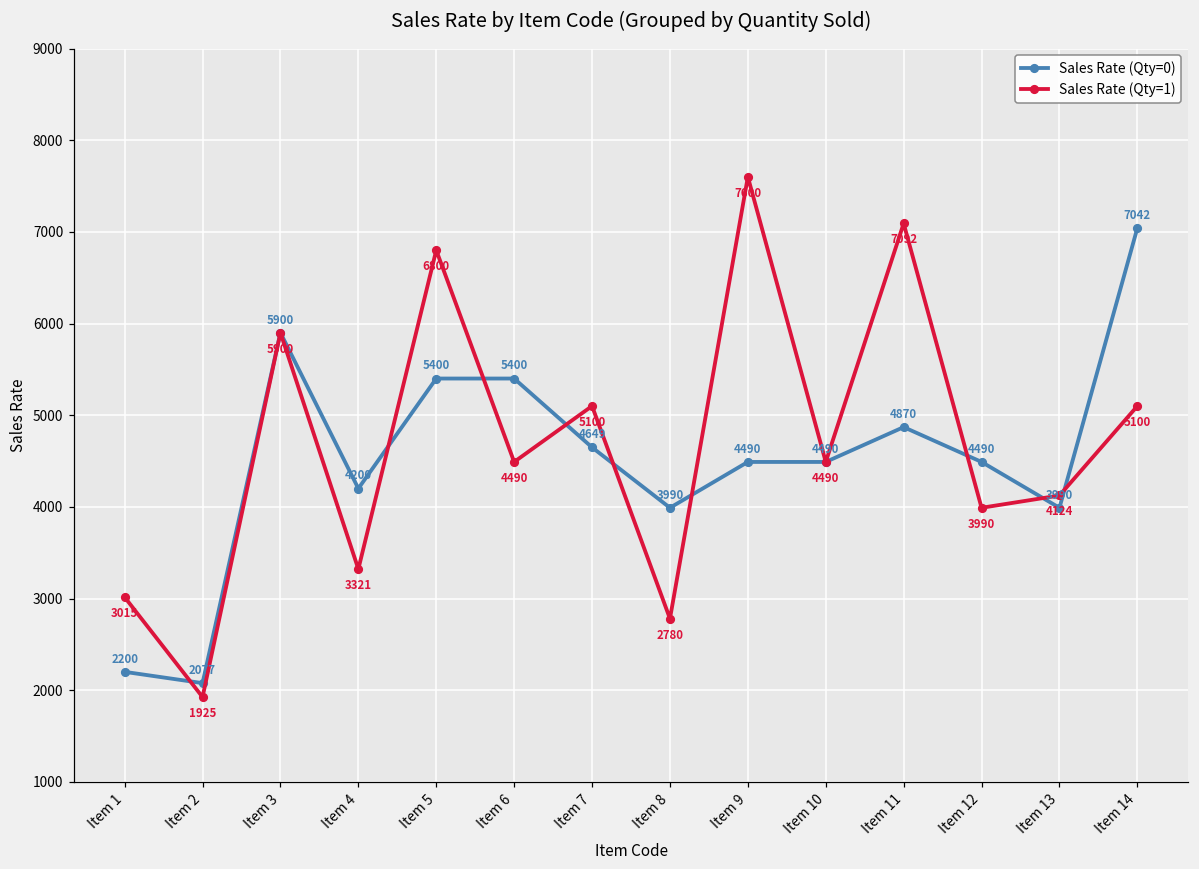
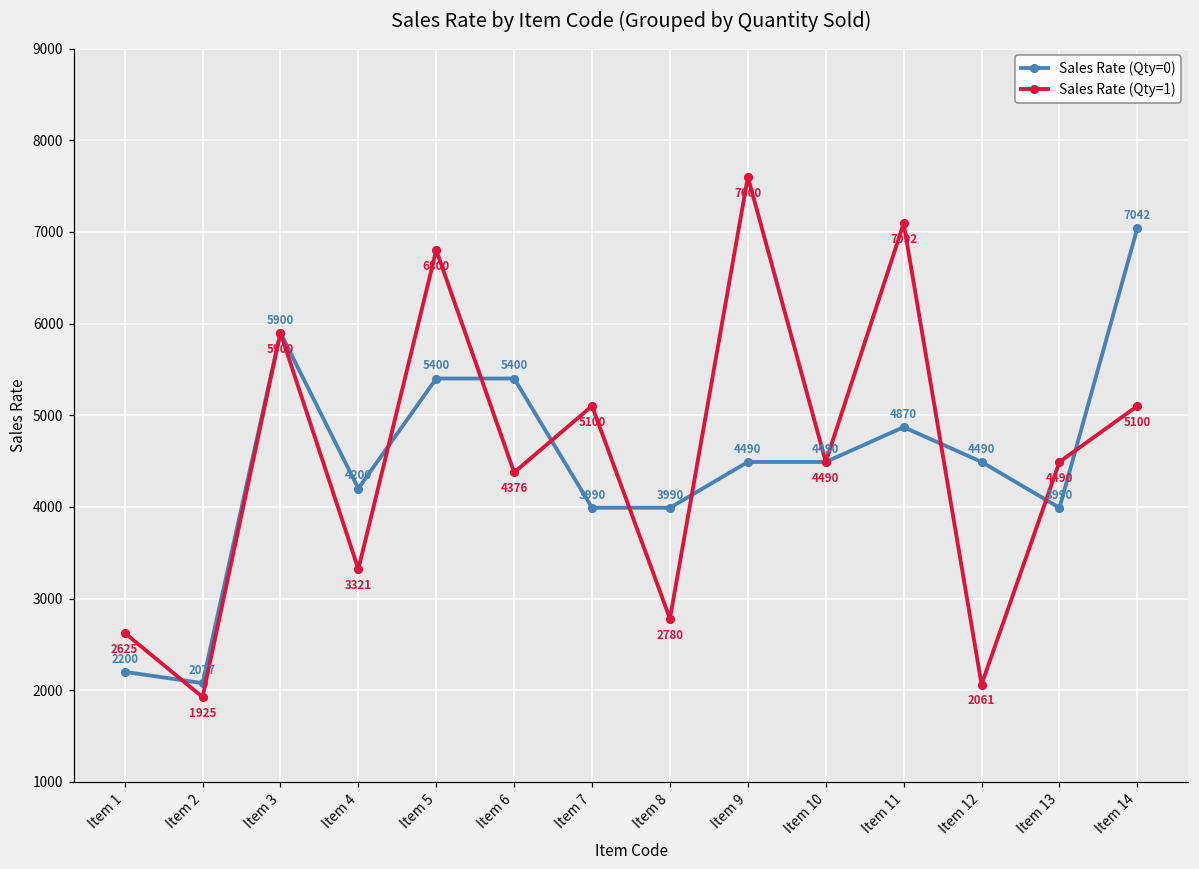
Sales Rate (Qty=1), Item 1: 3015 -> 2625
Sales Rate (Qty=1), Item 6: 4490 -> 4376
Sales Rate (Qty=0), Item 7: 4649 -> 3990
Sales Rate (Qty=1), Item 12: 3990 -> 2061
Sales Rate (Qty=1), Item 13: 4124 -> 4490
